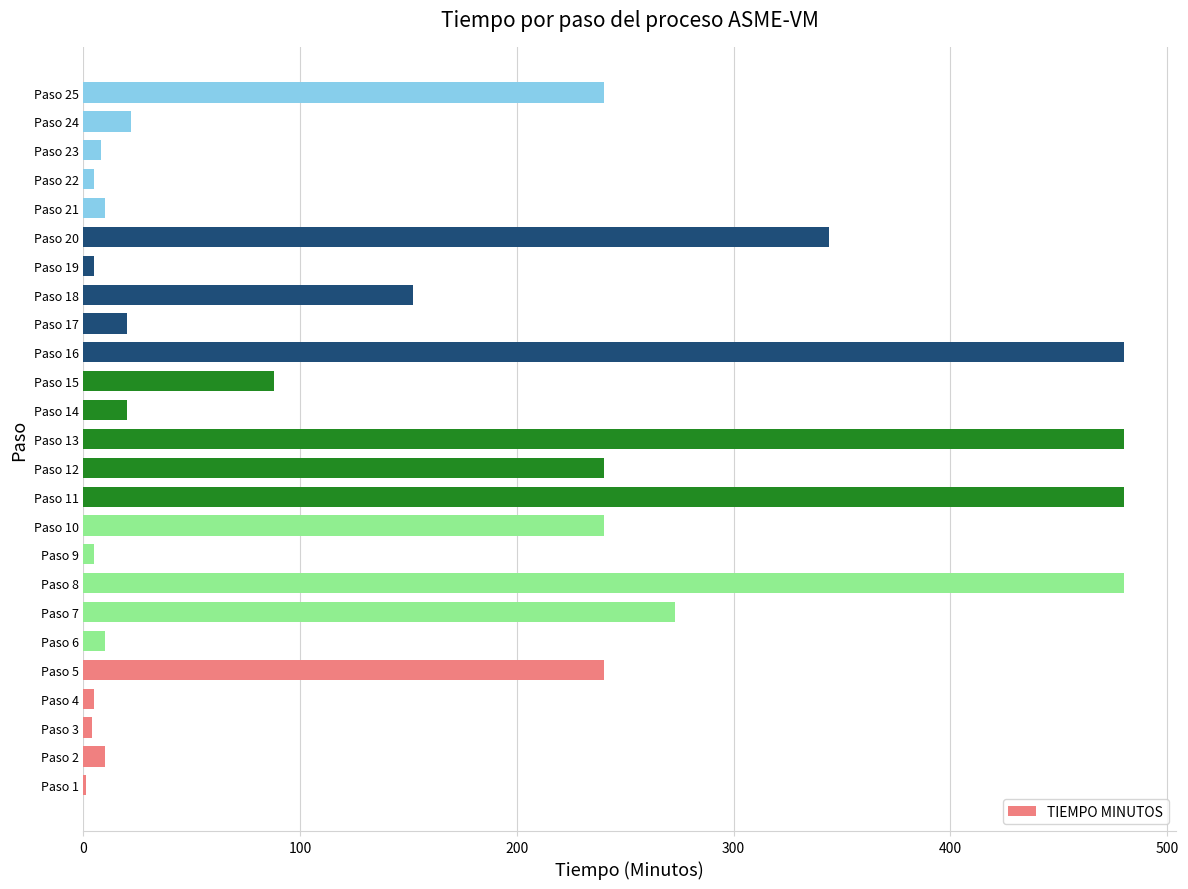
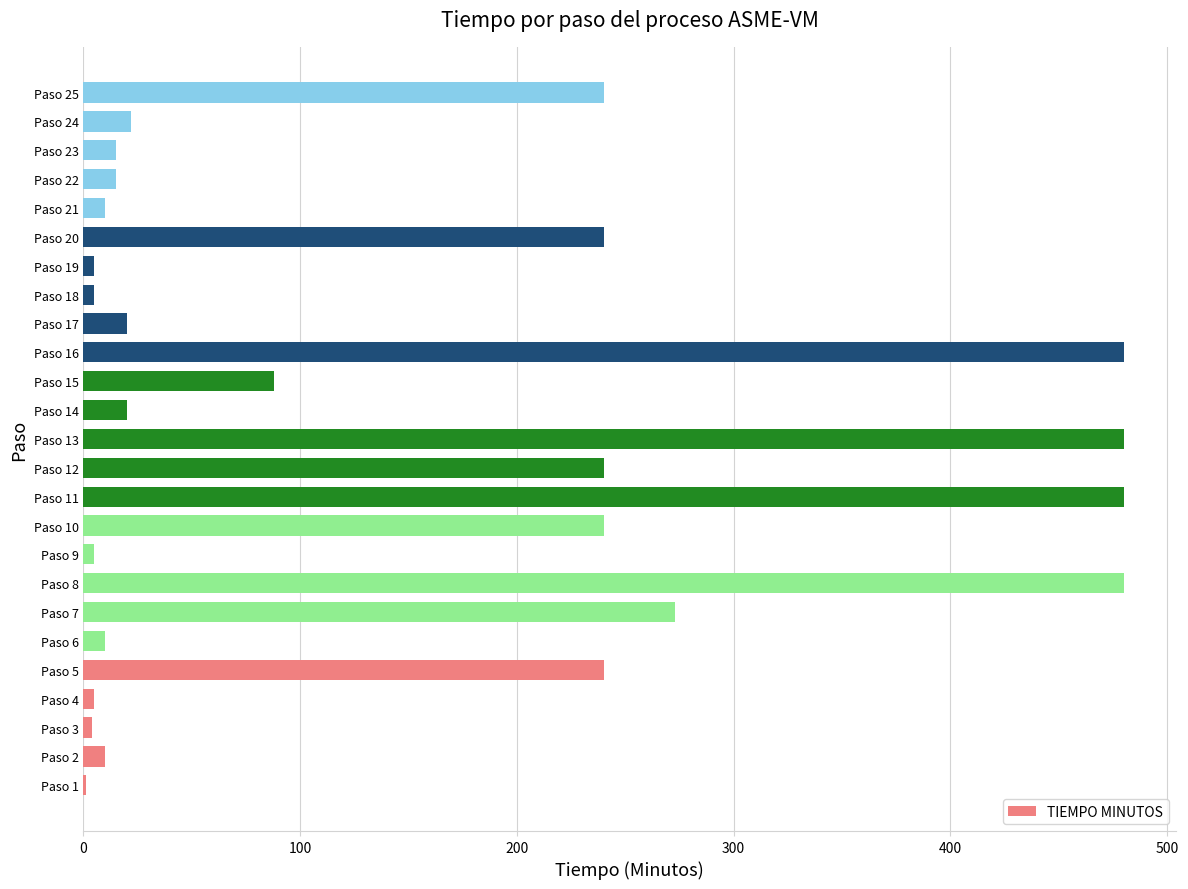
Paso 23: 8 -> 15
Paso 22: 5 -> 15
Paso 20: 344 -> 240
Paso 18: 152 -> 5
